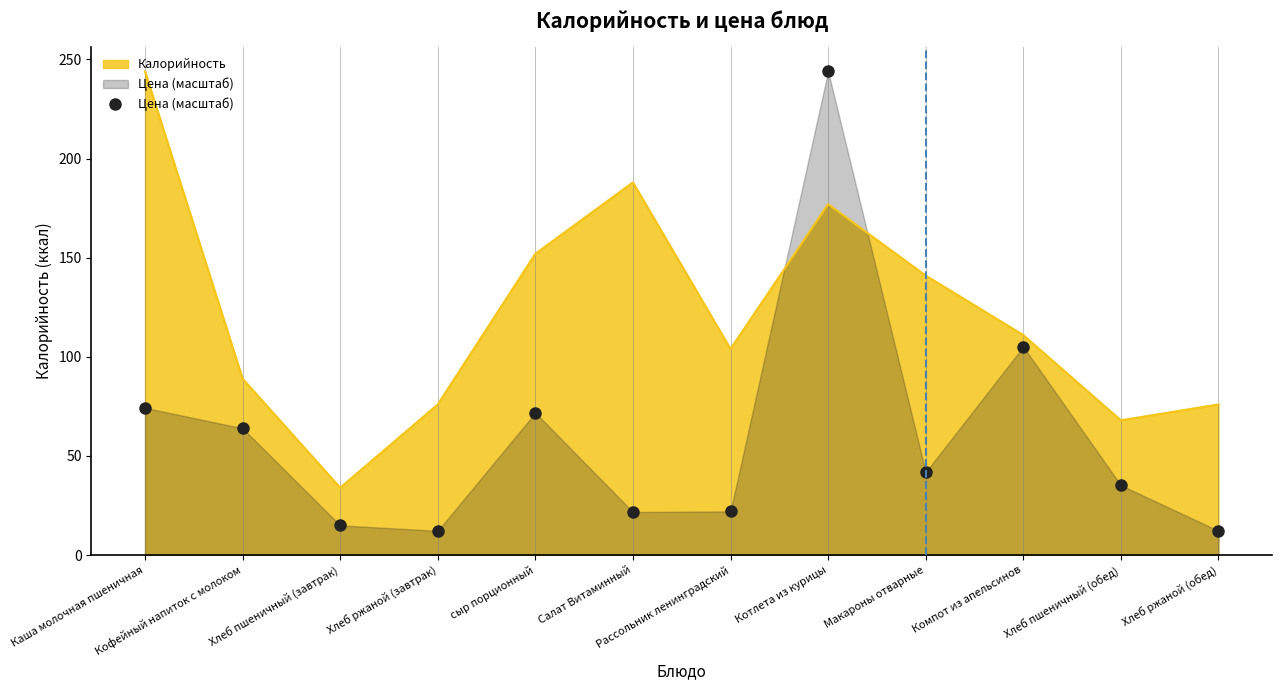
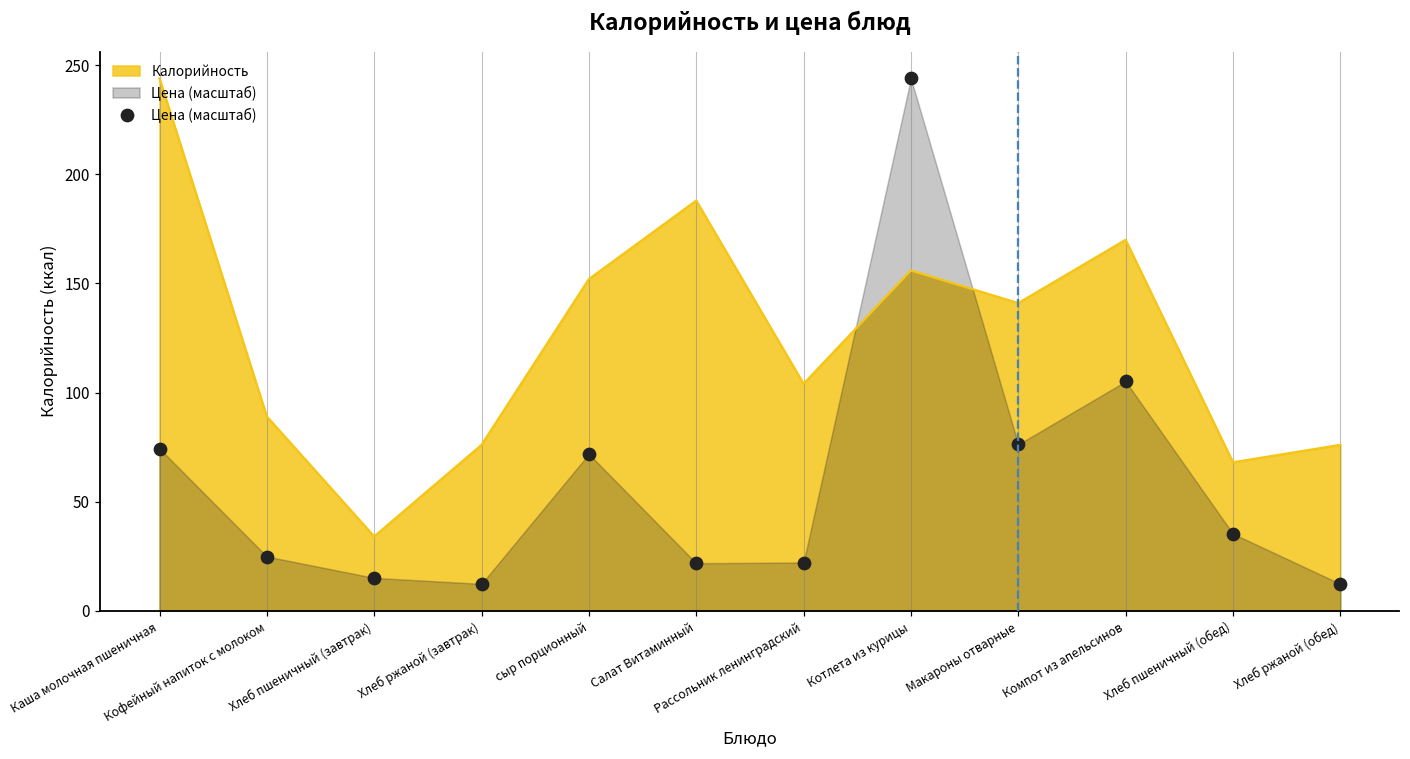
Цена (масштаб), Кофейный напиток с молоком: 64 -> 25
Калорийность, Котлета из курицы: 177 -> 156
Цена (масштаб), Макароны отварные: 42 -> 76
Калорийность, Компот из апельсинов: 111 -> 170
